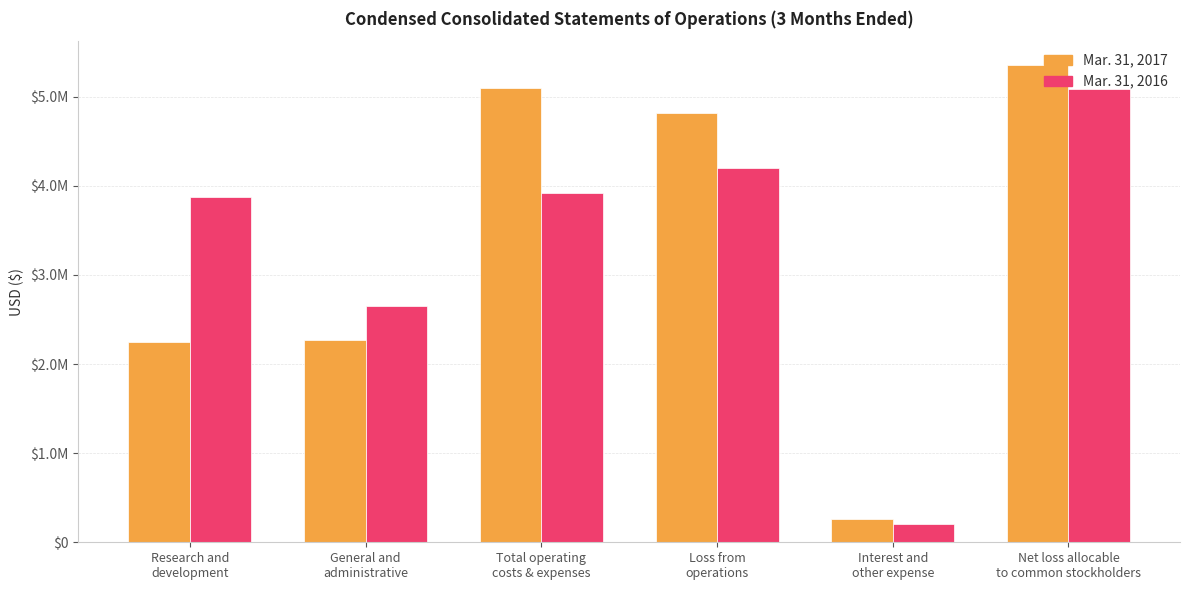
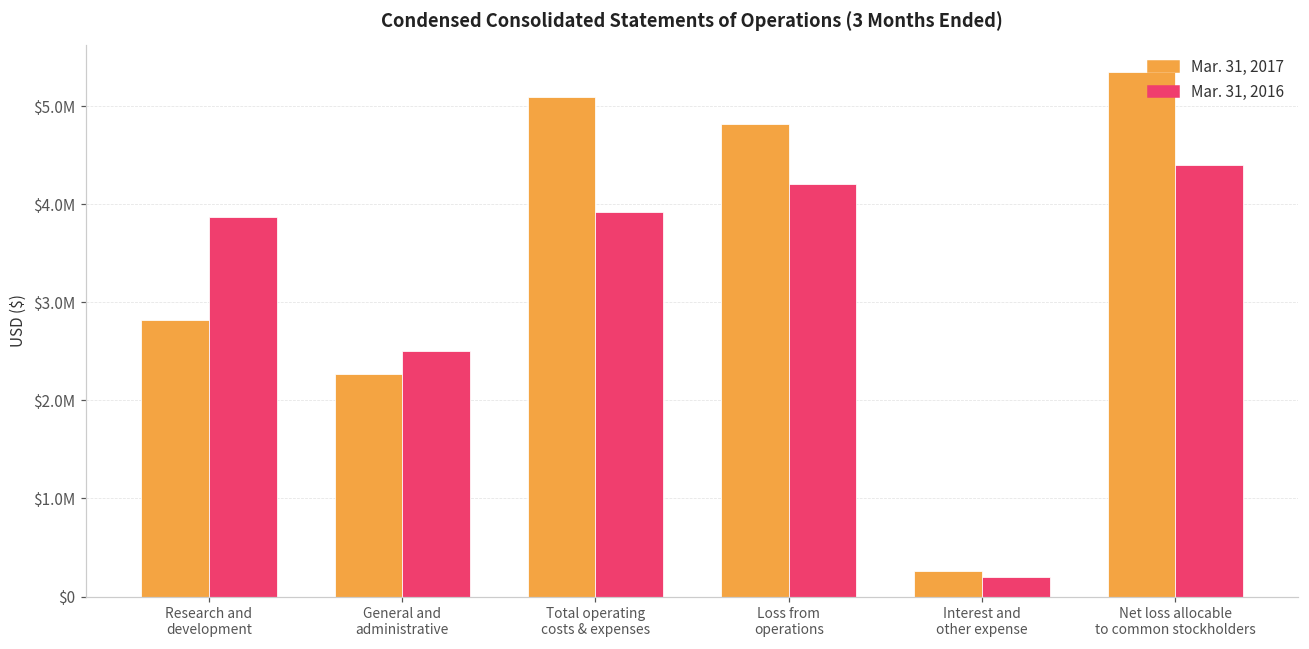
Mar. 31, 2017, Research and development: $2200000 -> $2800000
Mar. 31, 2016, General and administrative: $2700000 -> $2500000
Mar. 31, 2016, Net loss allocable to common stockholders: $5100000 -> $4400000
